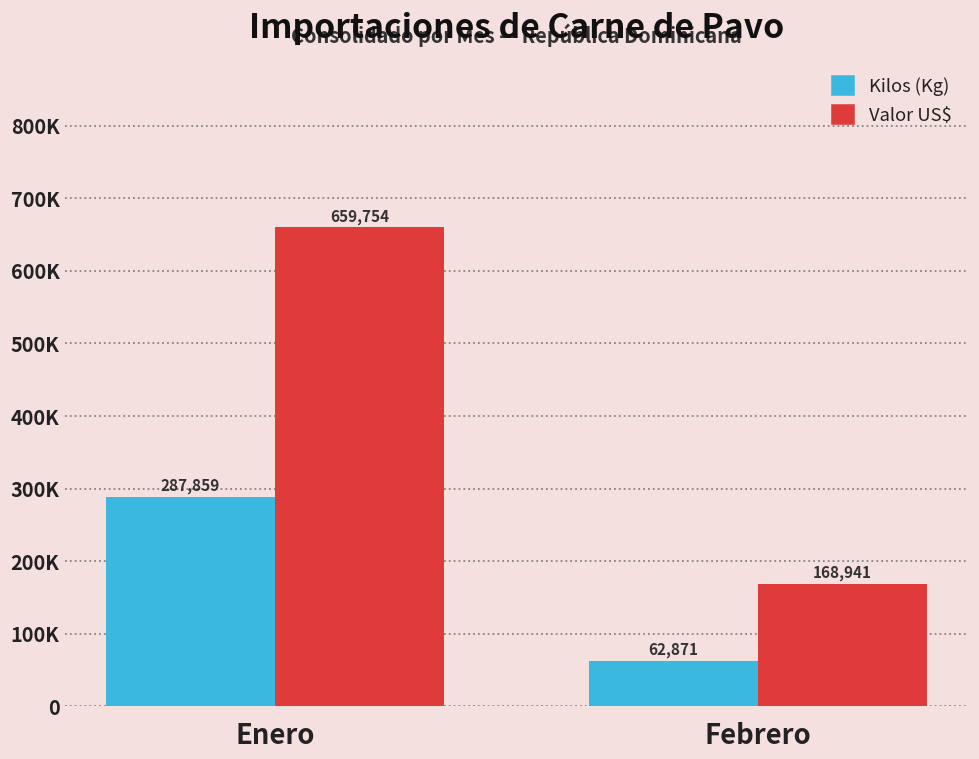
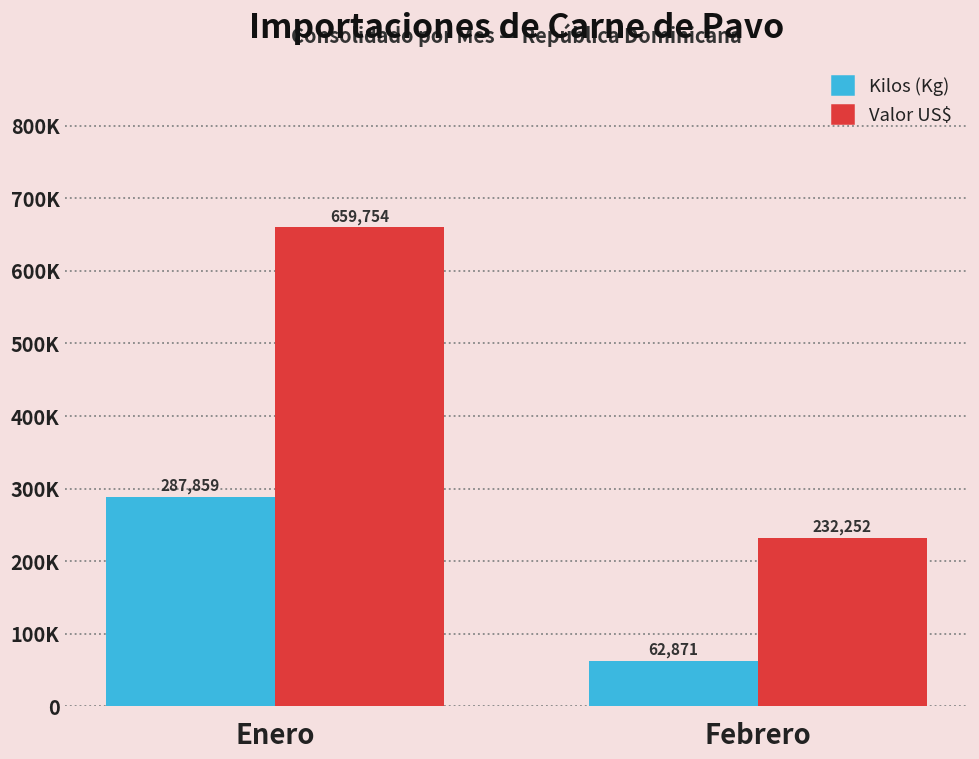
Valor US$, Febrero: 168,941 -> 232,252
